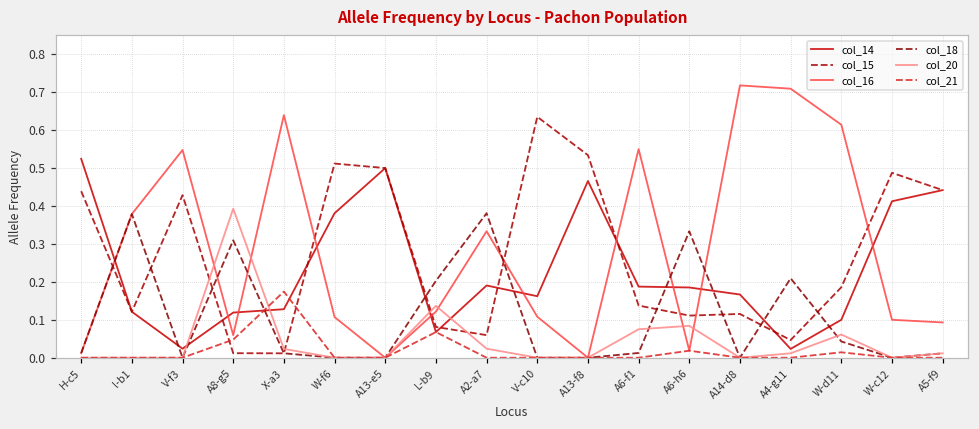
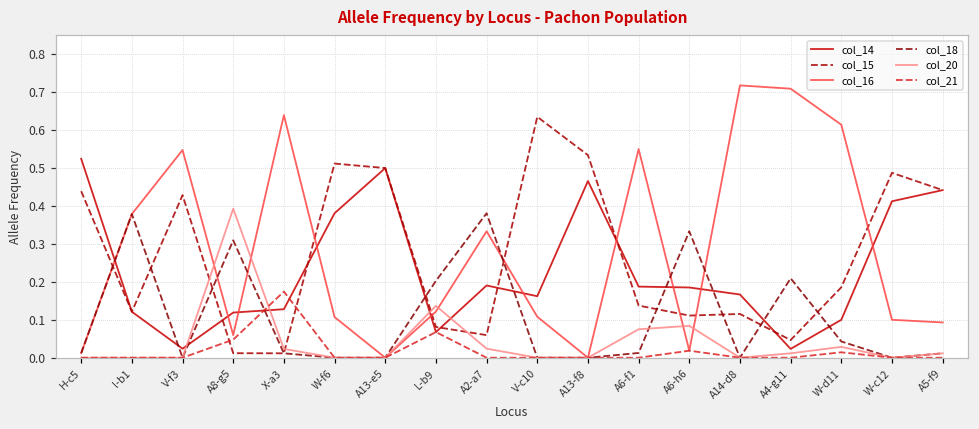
col_20, W-d11: 0.06 -> 0.03
